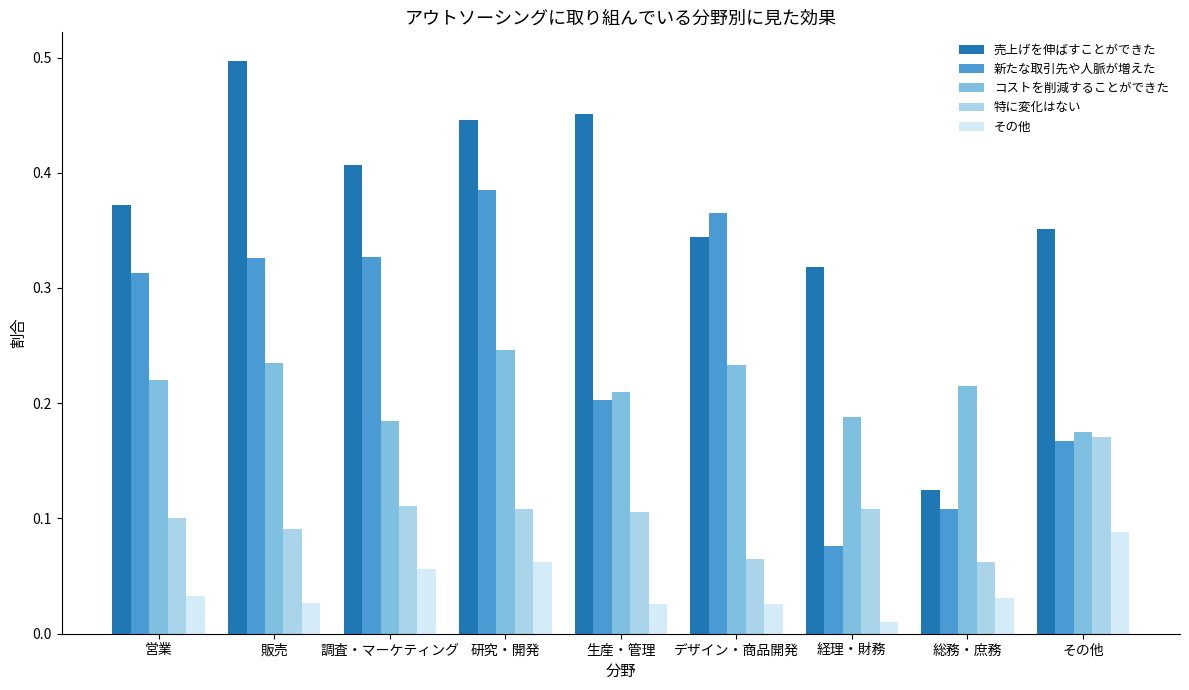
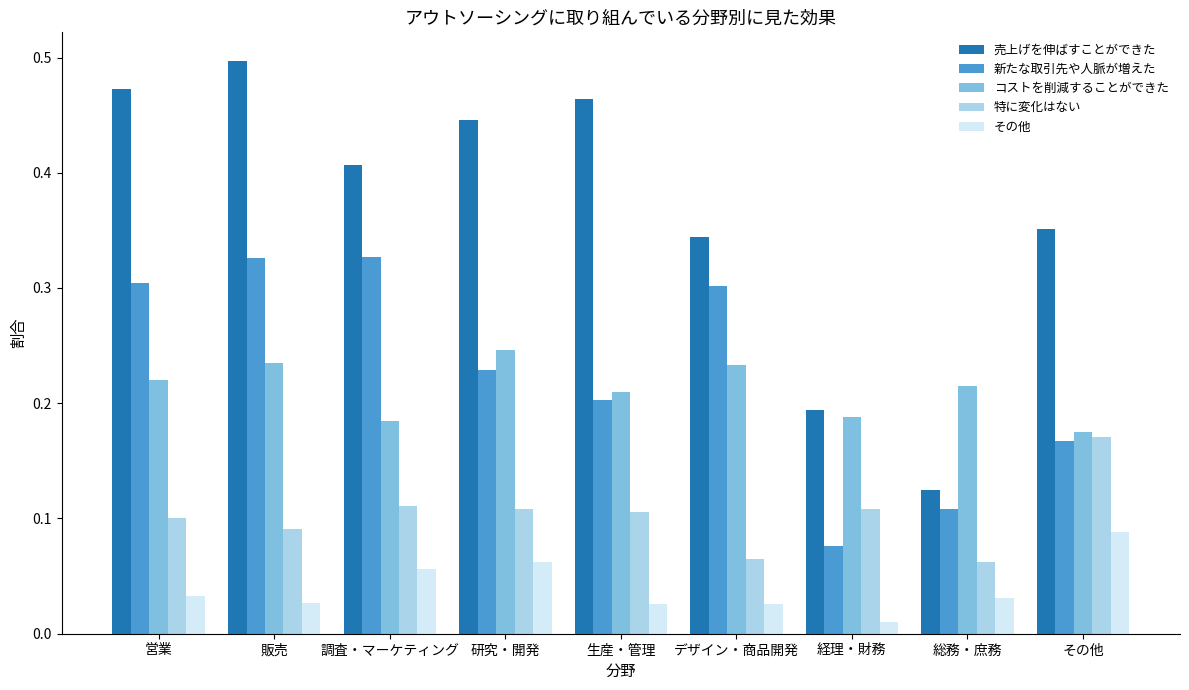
売上げを伸ばすことができた, 営業: 0.372 -> 0.473
新たな取引先や人脈が増えた, 営業: 0.313 -> 0.304
新たな取引先や人脈が増えた, 研究・開発: 0.385 -> 0.229
売上げを伸ばすことができた, 生産・管理: 0.451 -> 0.464
新たな取引先や人脈が増えた, デザイン・商品開発: 0.365 -> 0.302
売上げを伸ばすことができた, 経理・財務: 0.318 -> 0.194
